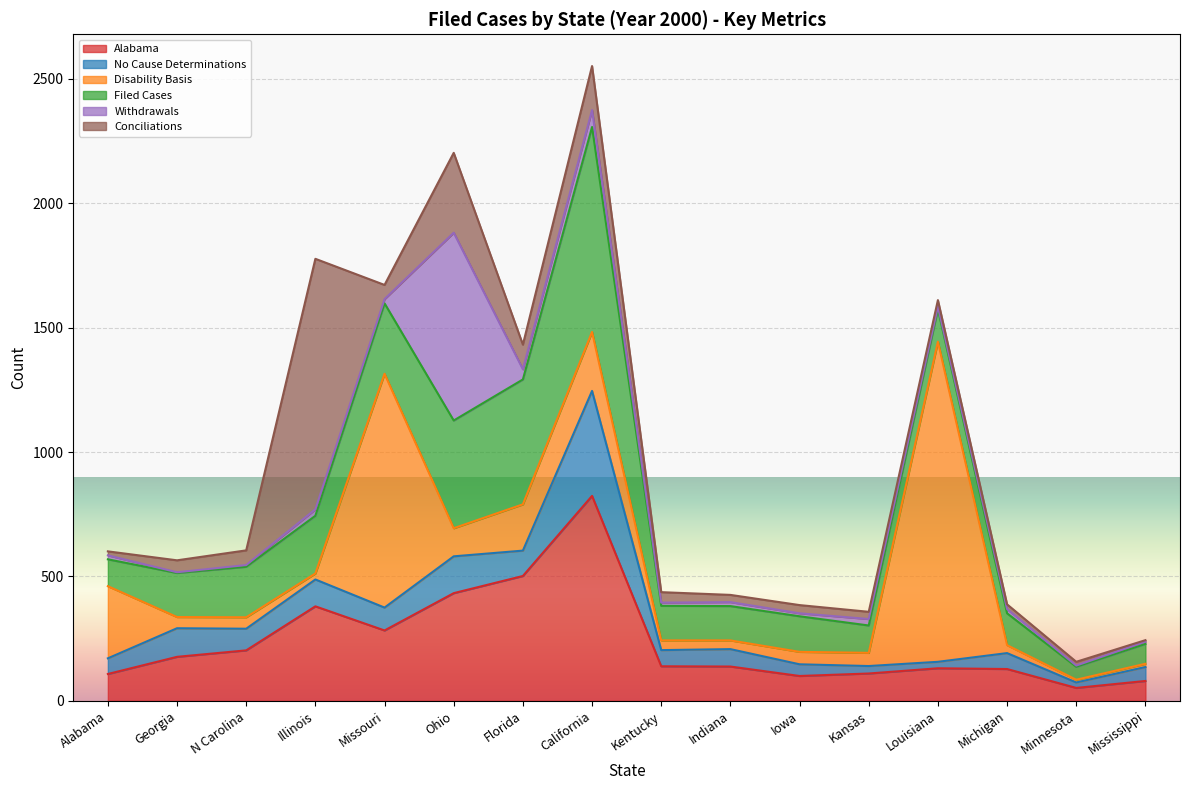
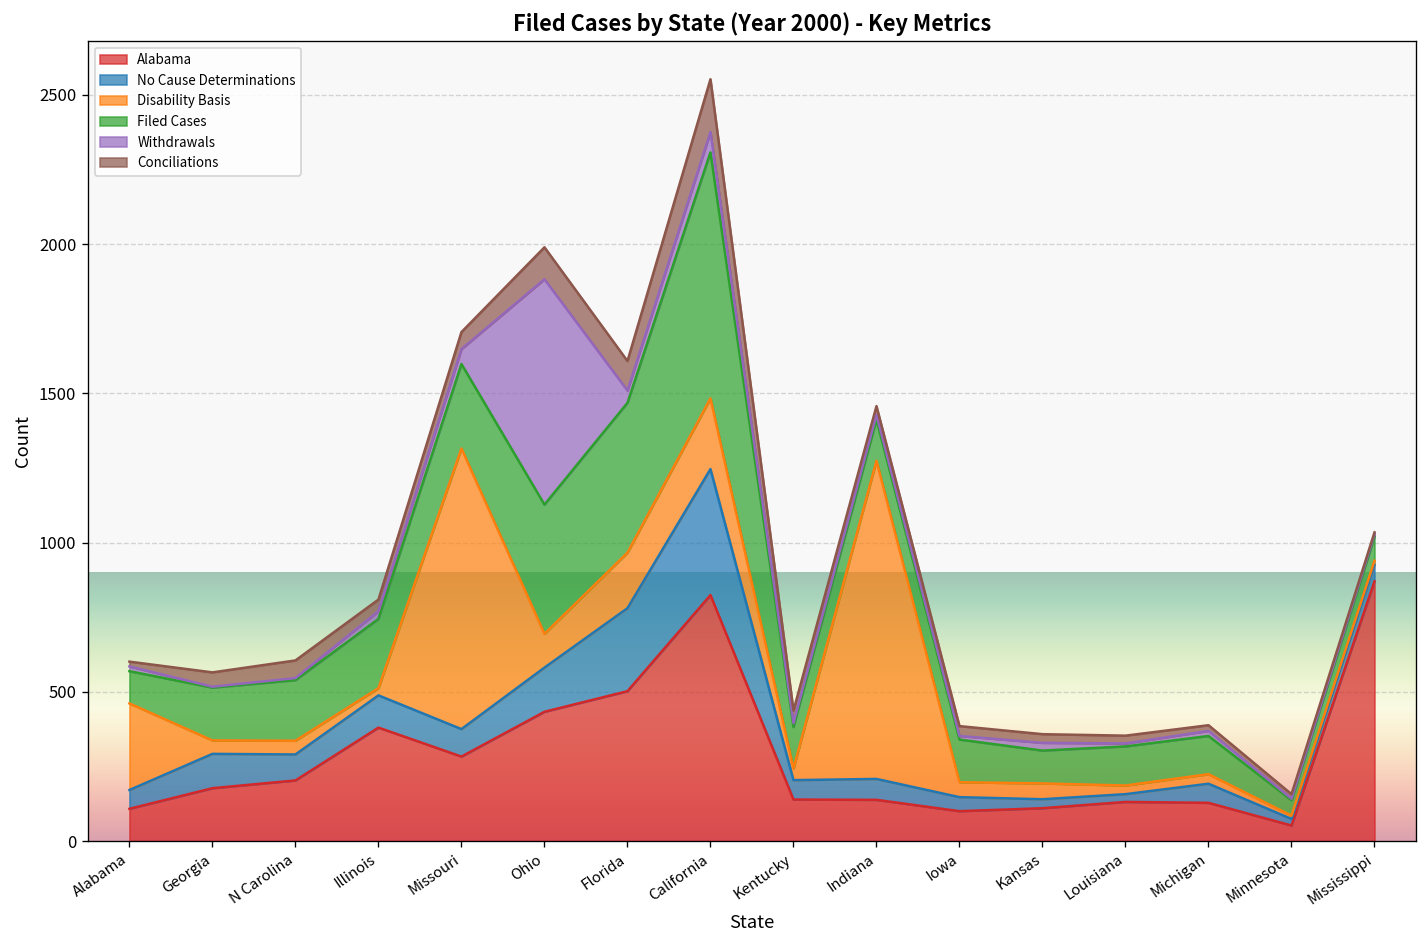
Conciliations, Illinois: 1010 -> 40
Withdrawals, Missouri: 20 -> 50
Conciliations, Ohio: 320 -> 110
No Cause Determinations, Florida: 100 -> 280
Disability Basis, Indiana: 40 -> 1070
Disability Basis, Louisiana: 1290 -> 30
Alabama, Mississippi: 80 -> 870
